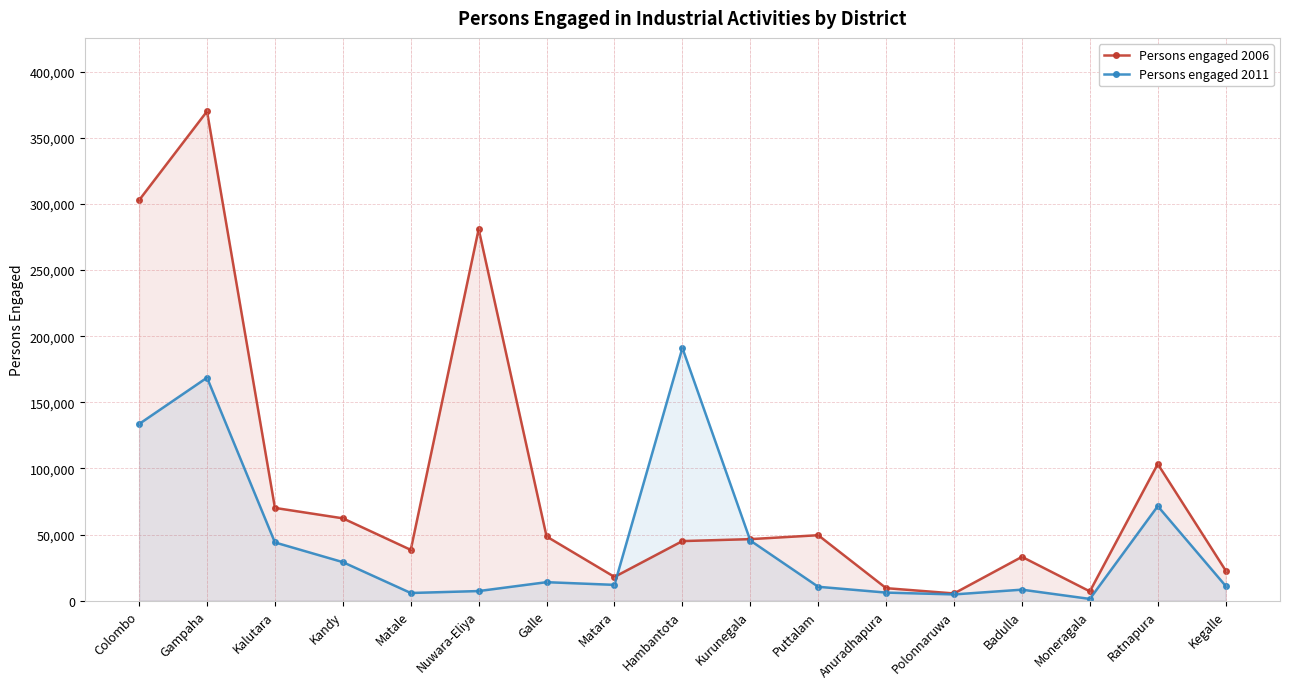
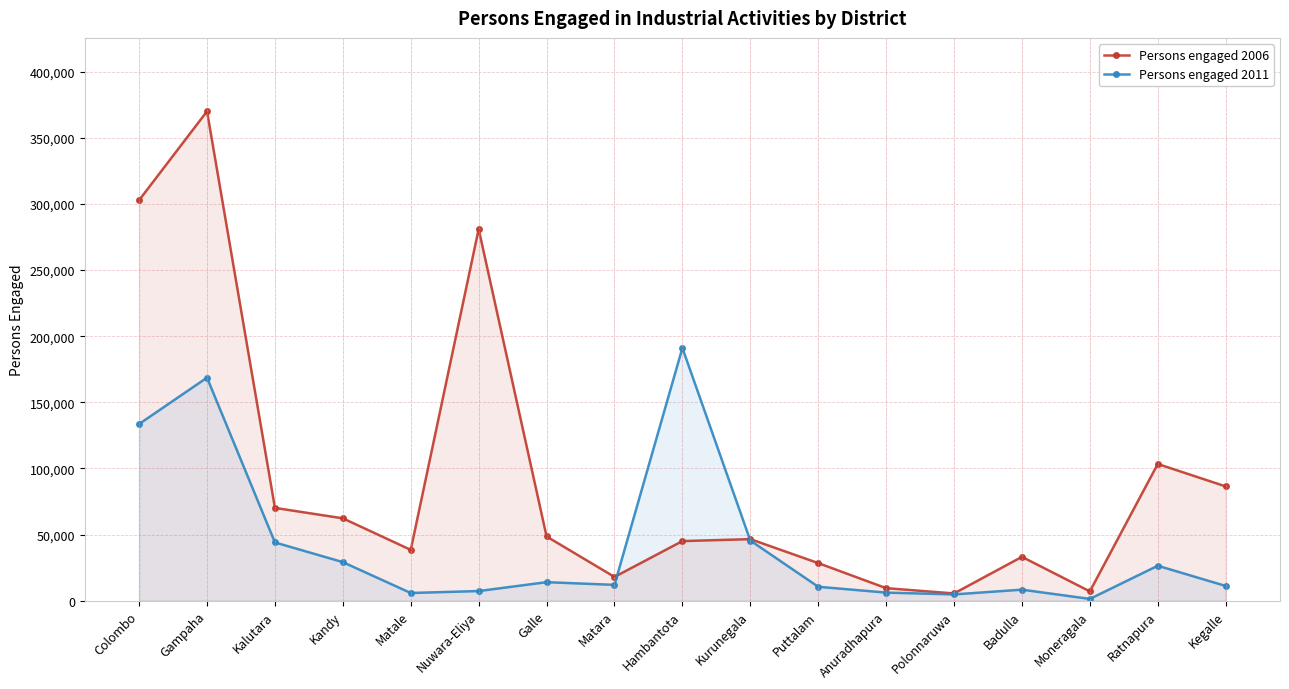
Persons engaged 2006, Puttalam: 50,000 -> 28,000
Persons engaged 2011, Ratnapura: 71,000 -> 26,000
Persons engaged 2006, Kegalle: 23,000 -> 86,000
